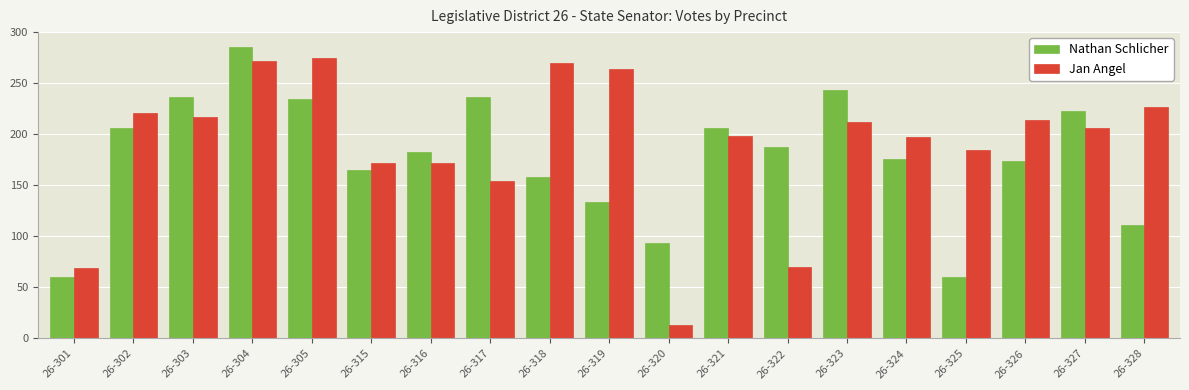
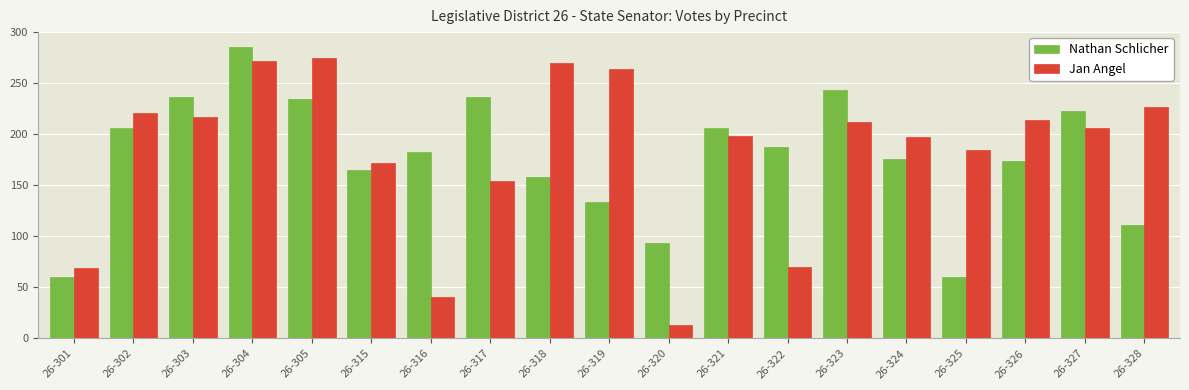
Jan Angel, 26-316: 172 -> 41
